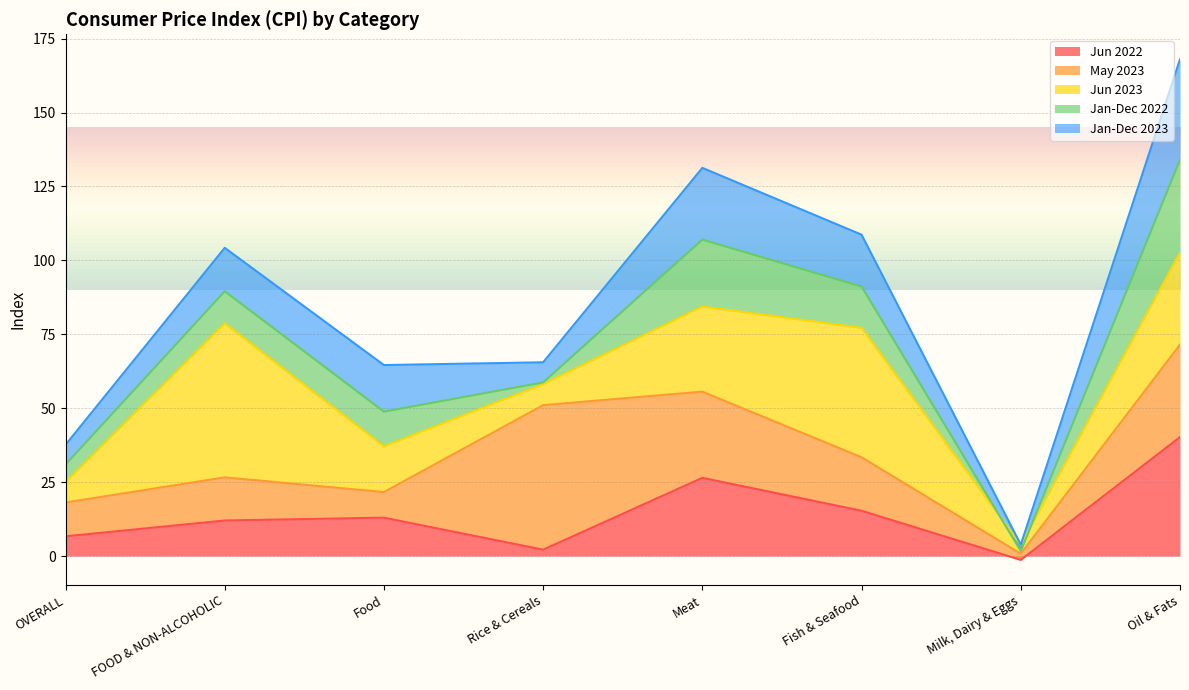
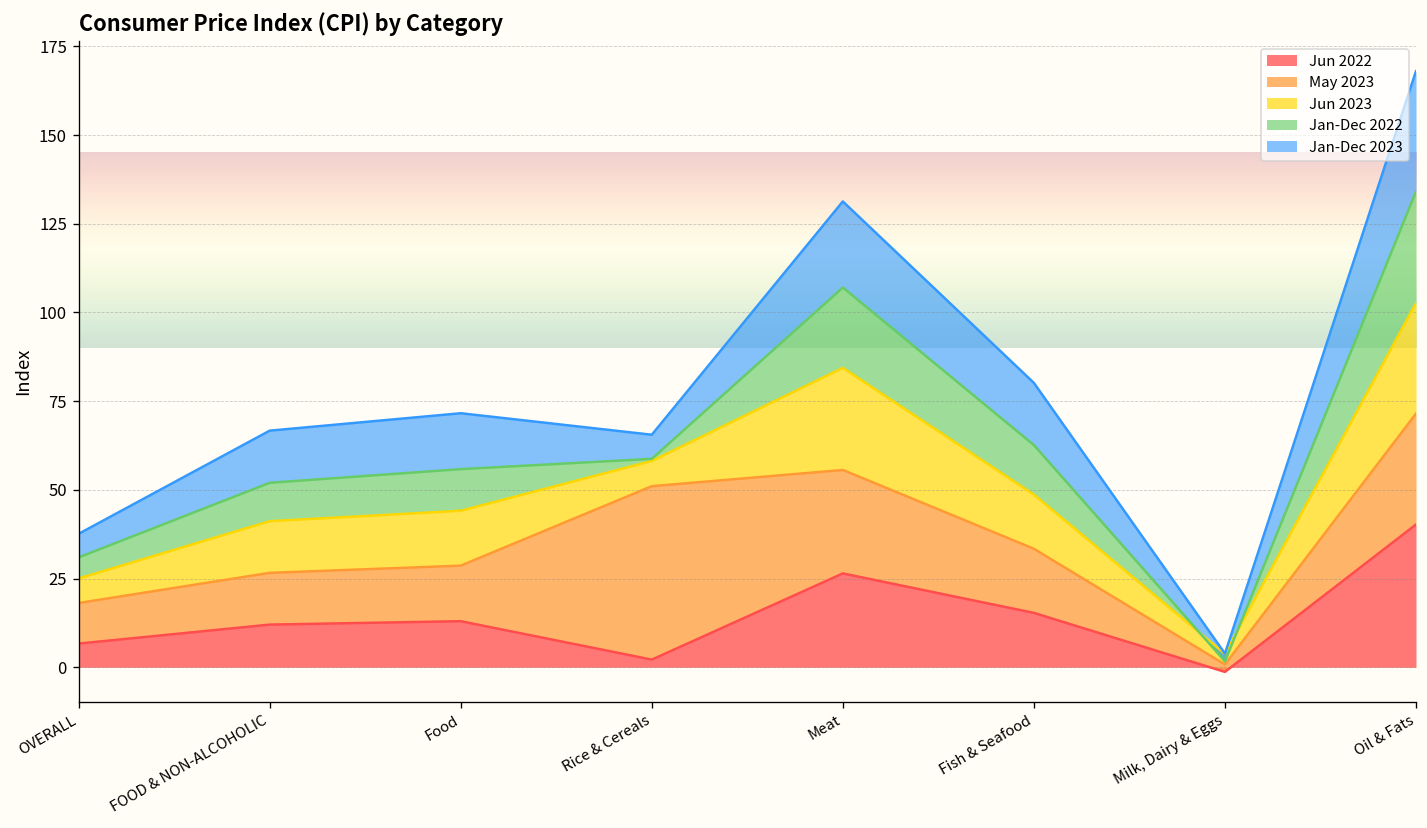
Jun 2023, FOOD & NON-ALCOHOLIC: 52 -> 15
May 2023, Food: 9 -> 16
Jun 2023, Fish & Seafood: 44 -> 15
